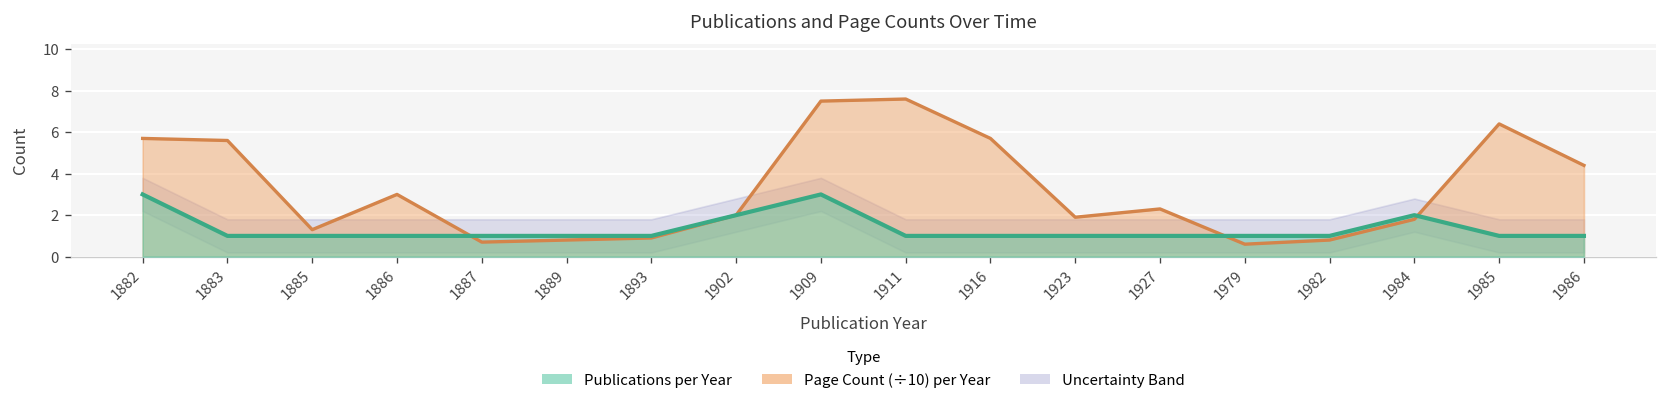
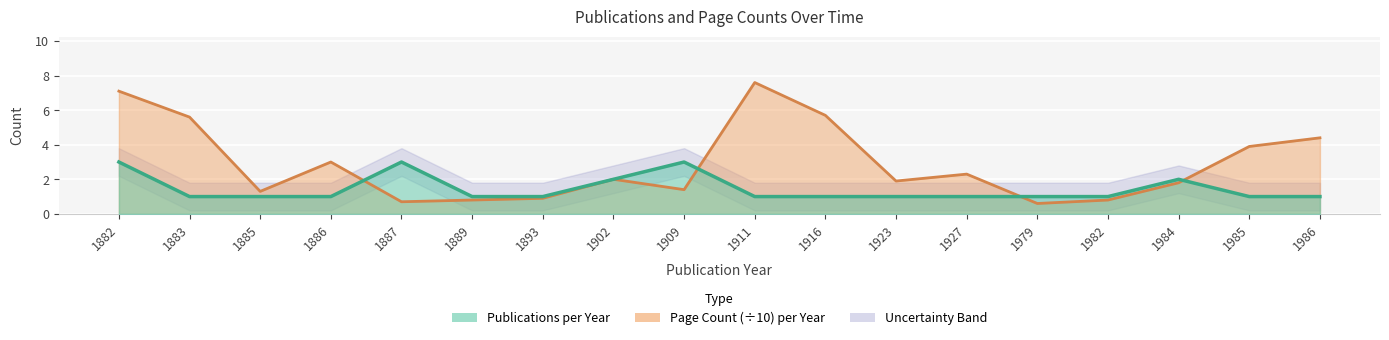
Page Count (÷10) per Year, 1882: 5.7 -> 7.1
Publications per Year, 1887: 1 -> 3
Page Count (÷10) per Year, 1909: 7.5 -> 1.4
Page Count (÷10) per Year, 1985: 6.4 -> 3.9
